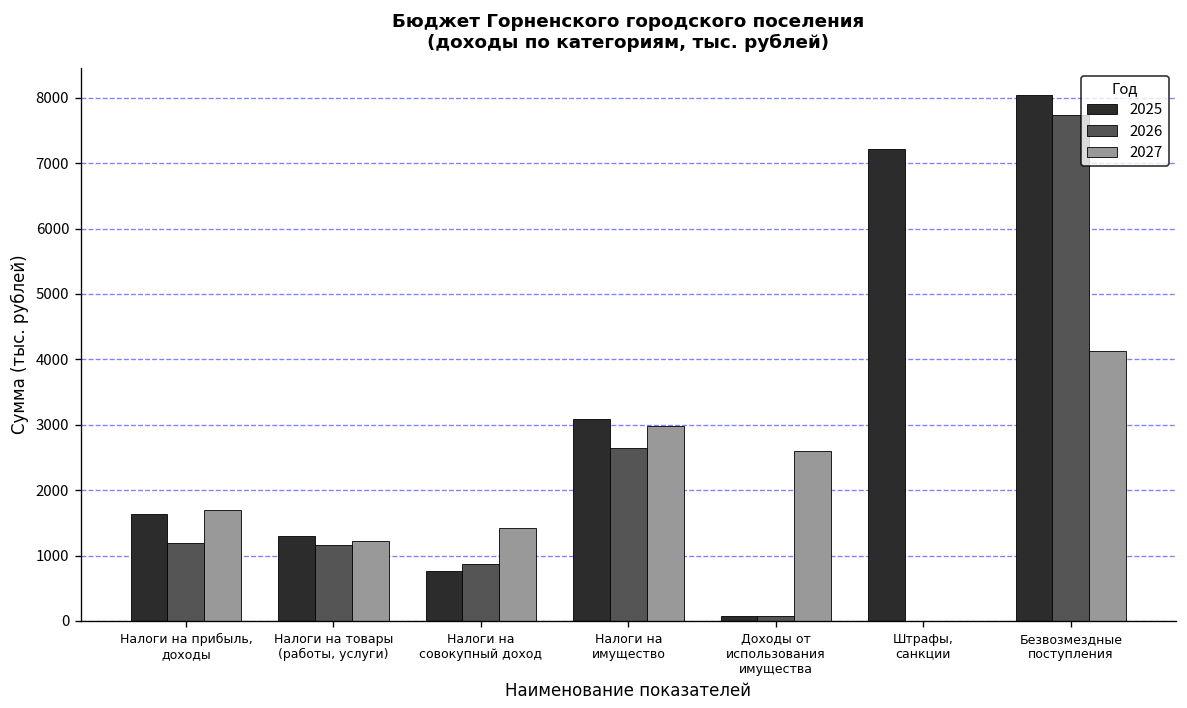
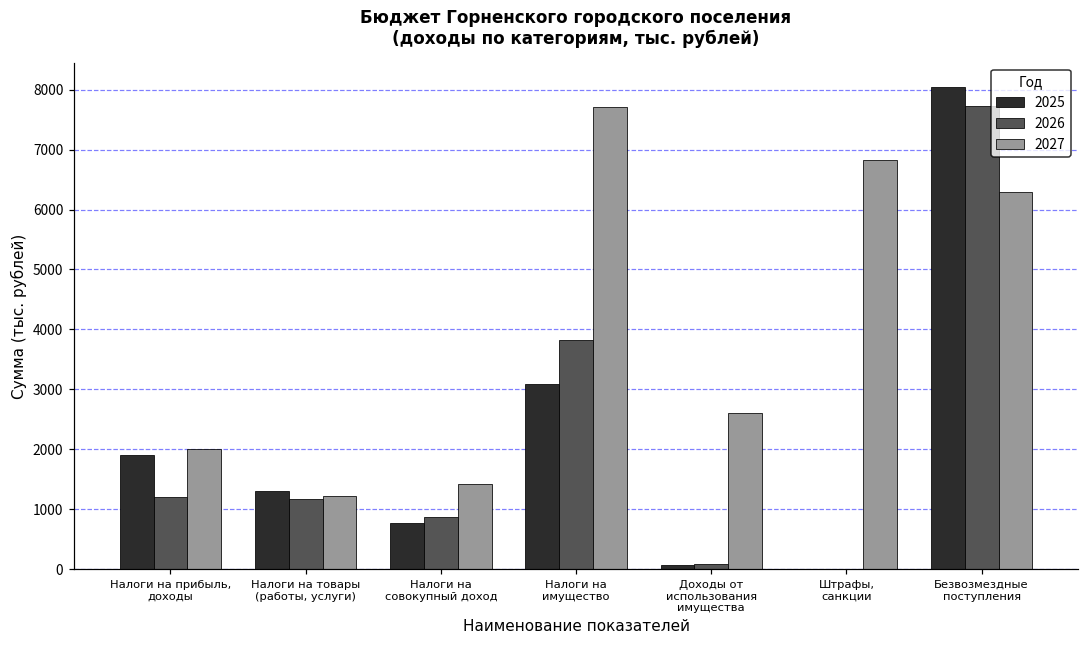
2025, Налоги на прибыль, доходы: 1600 -> 1900
2027, Налоги на прибыль, доходы: 1700 -> 2000
2026, Налоги на имущество: 2600 -> 3800
2027, Налоги на имущество: 3000 -> 7700
2025, Штрафы, санкции: 7200 -> 0
2027, Штрафы, санкции: 0 -> 6800
2027, Безвозмездные поступления: 4100 -> 6300
